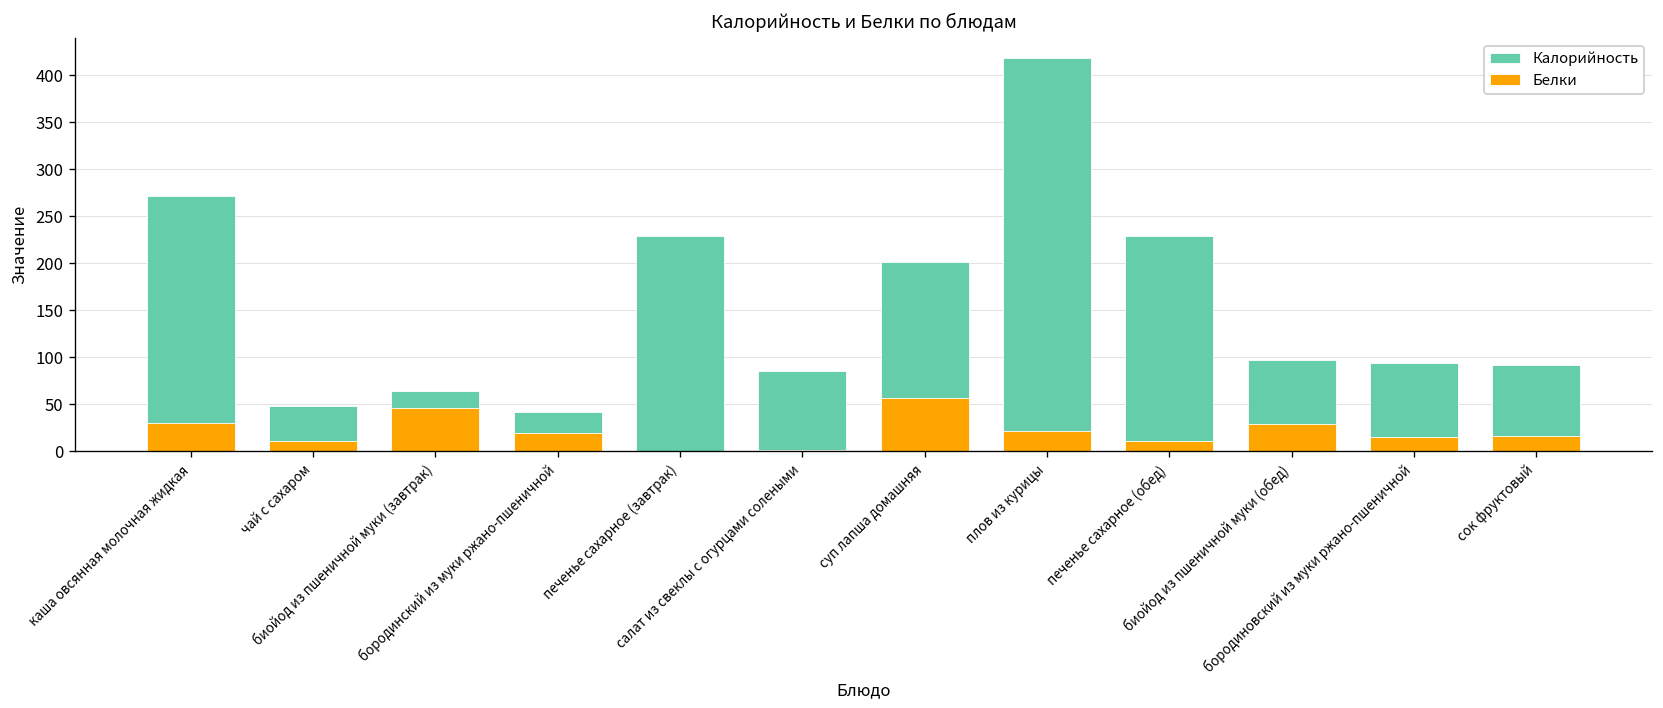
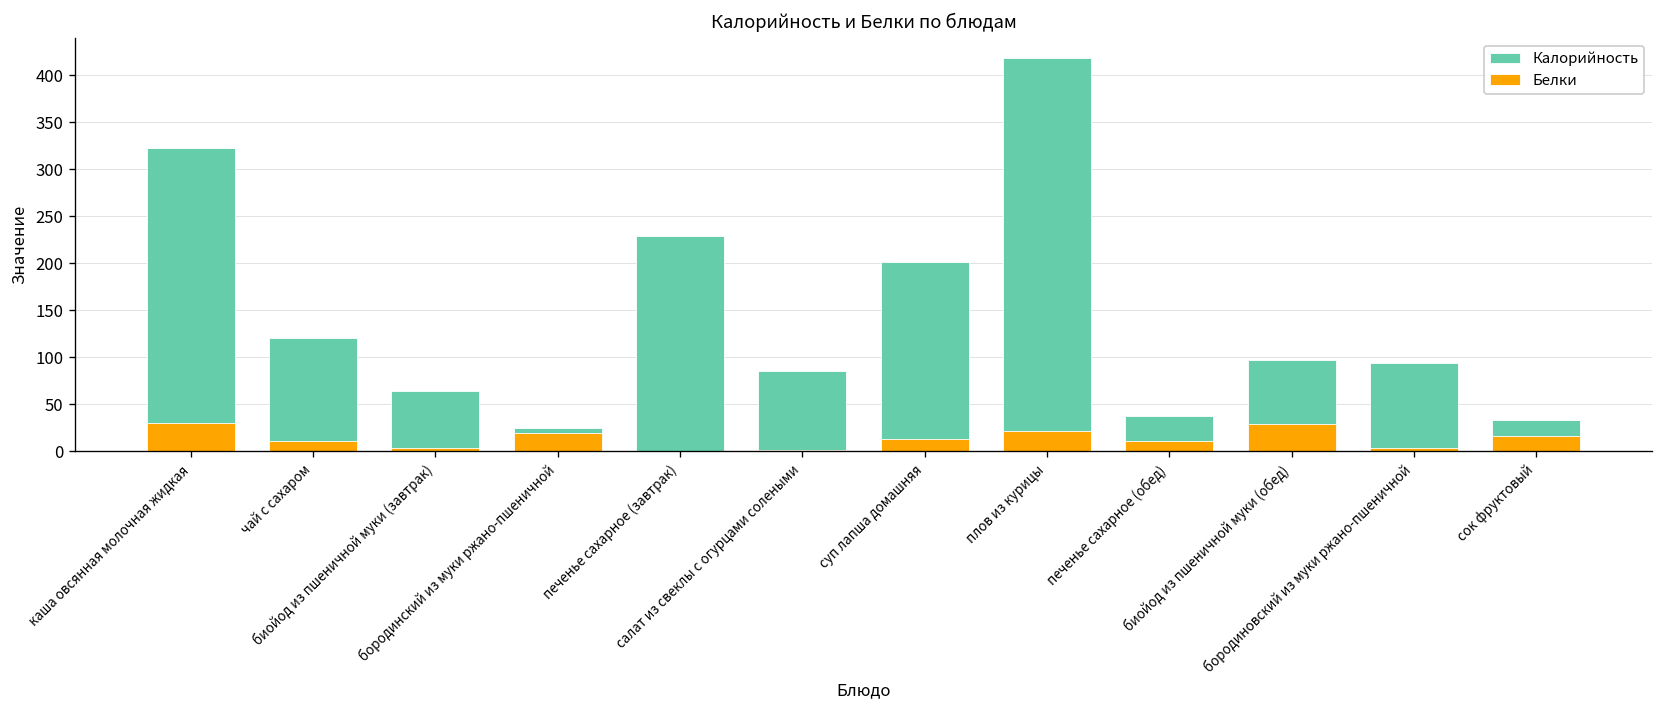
Калорийность, каша овсянная молочная жидкая: 270 -> 320
Калорийность, чай с сахаром: 50 -> 120
Белки, биойод из пшеничной муки (завтрак): 50 -> 0
Калорийность, бородинский из муки ржано-пшеничной: 40 -> 20
Белки, суп лапша домашняя: 60 -> 10
Калорийность, печенье сахарное (обед): 230 -> 40
Белки, бородиновский из муки ржано-пшеничной: 10 -> 0
Калорийность, сок фруктовый: 90 -> 30
